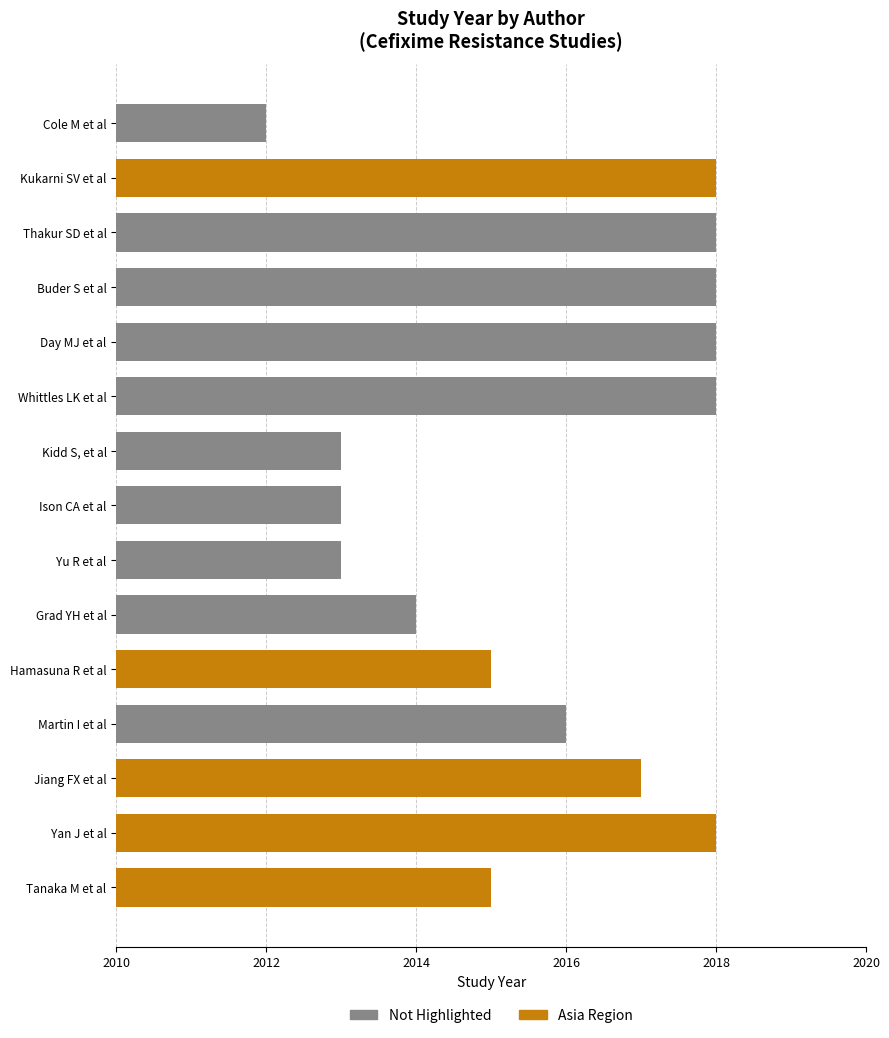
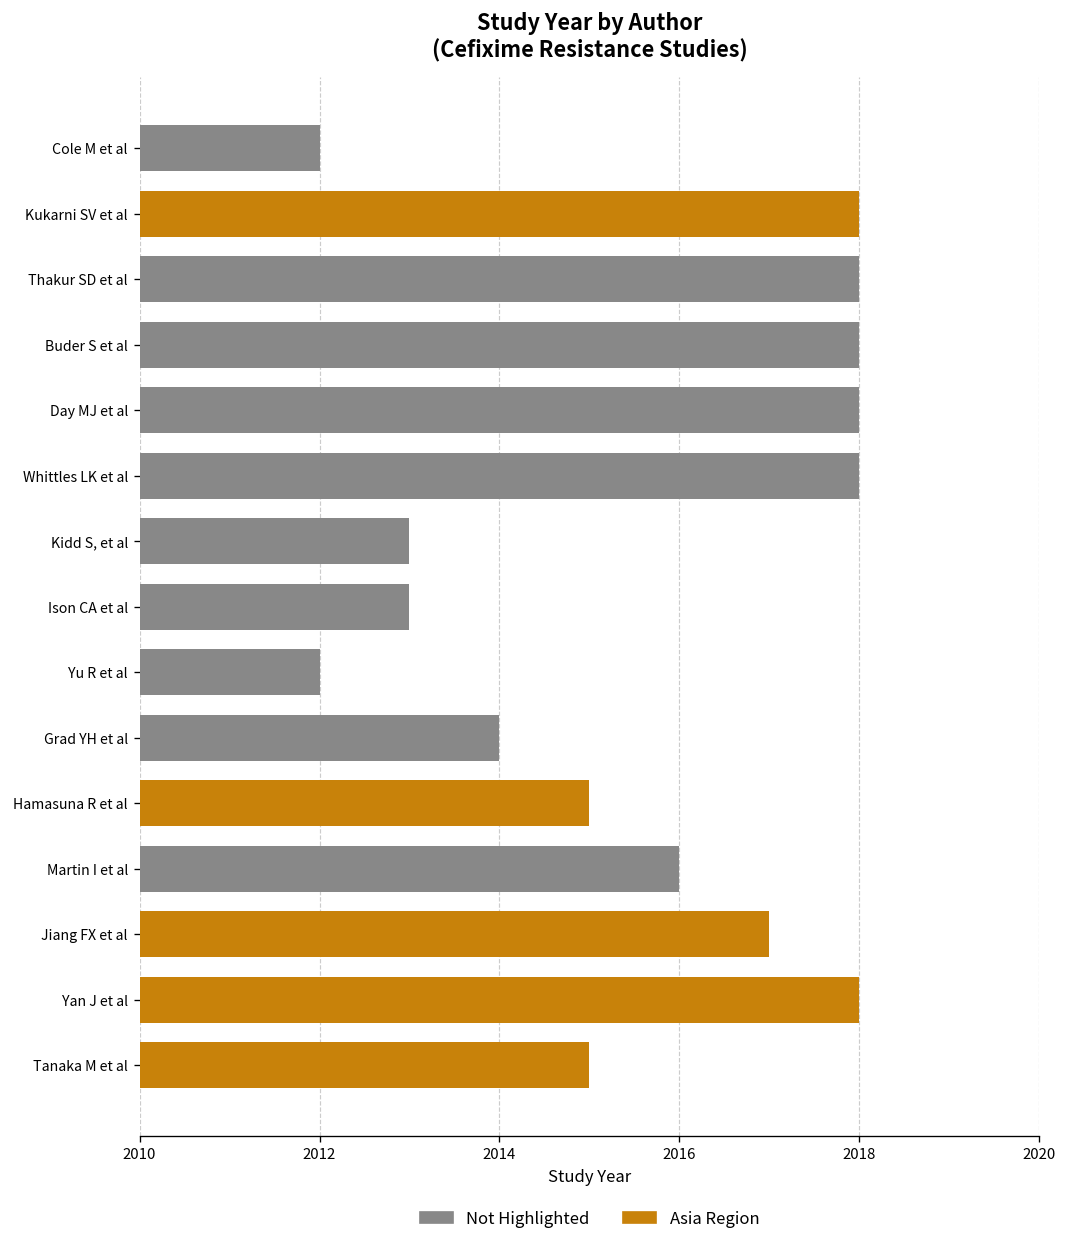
Yu R et al: 2013 -> 2012
